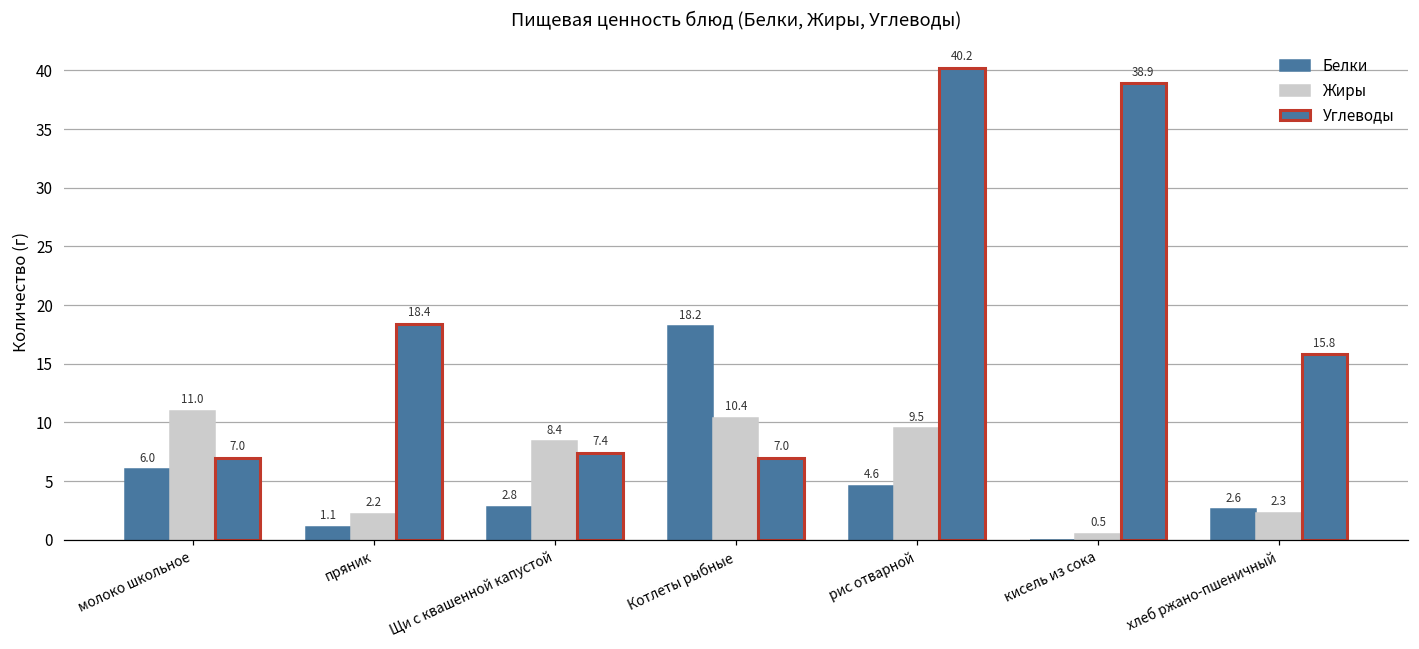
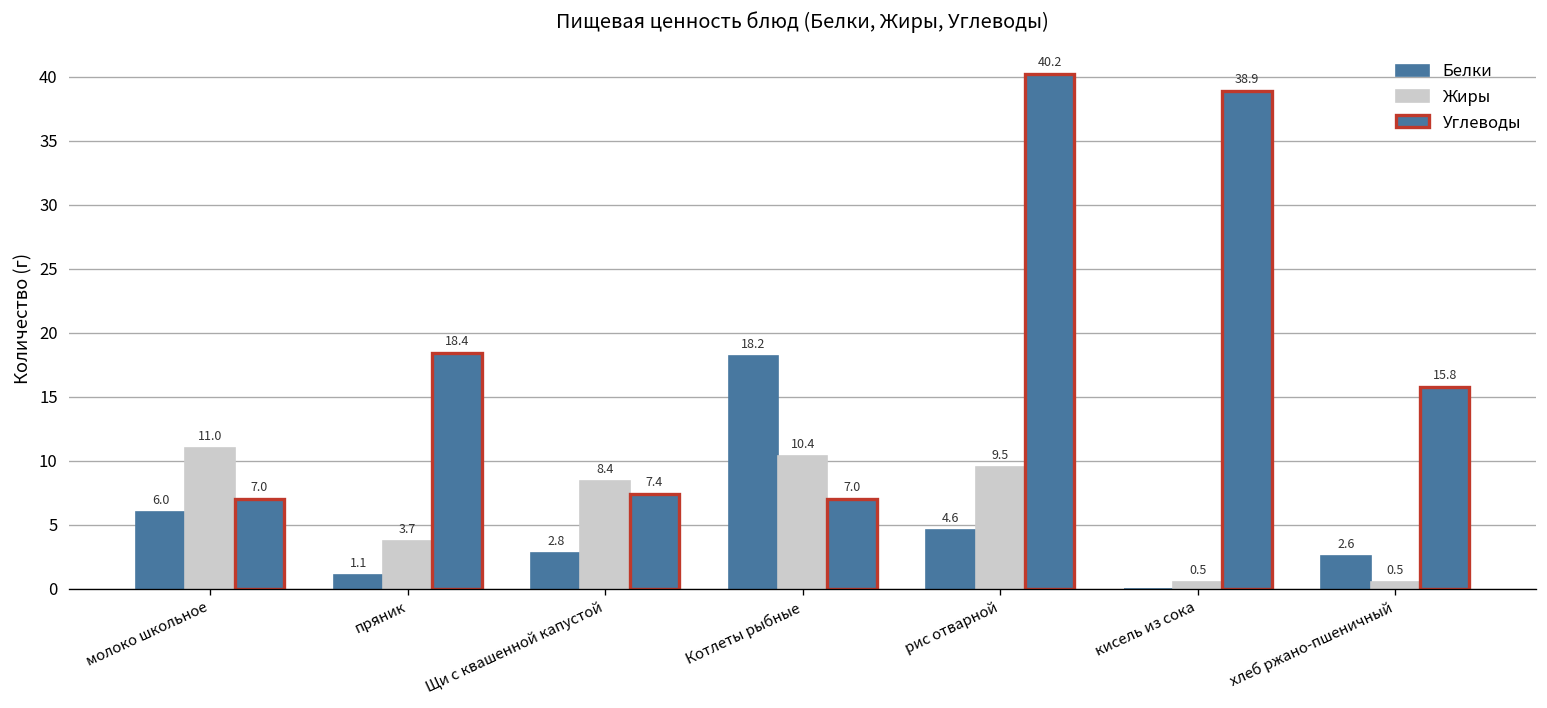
Жиры, пряник: 2.2 -> 3.7
Жиры, хлеб ржано-пшеничный: 2.3 -> 0.5
